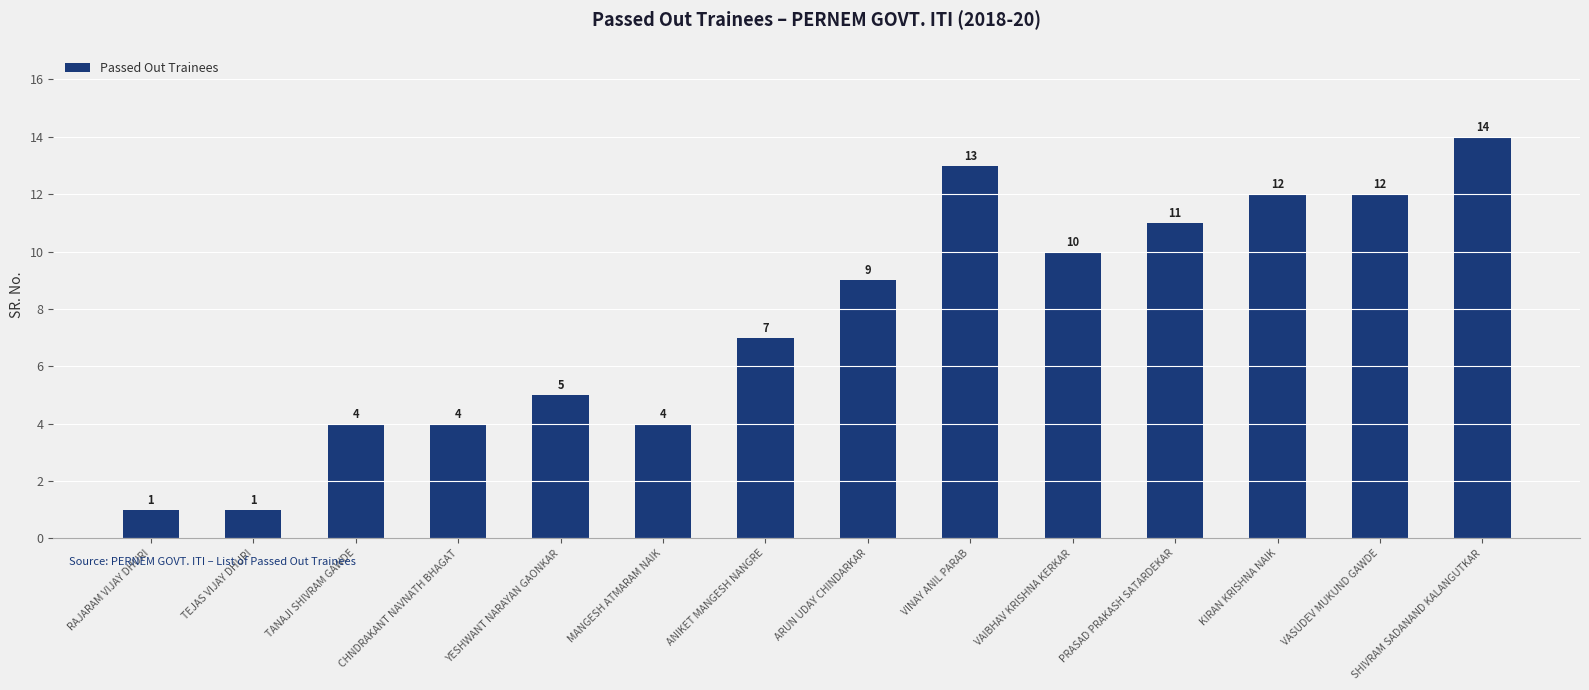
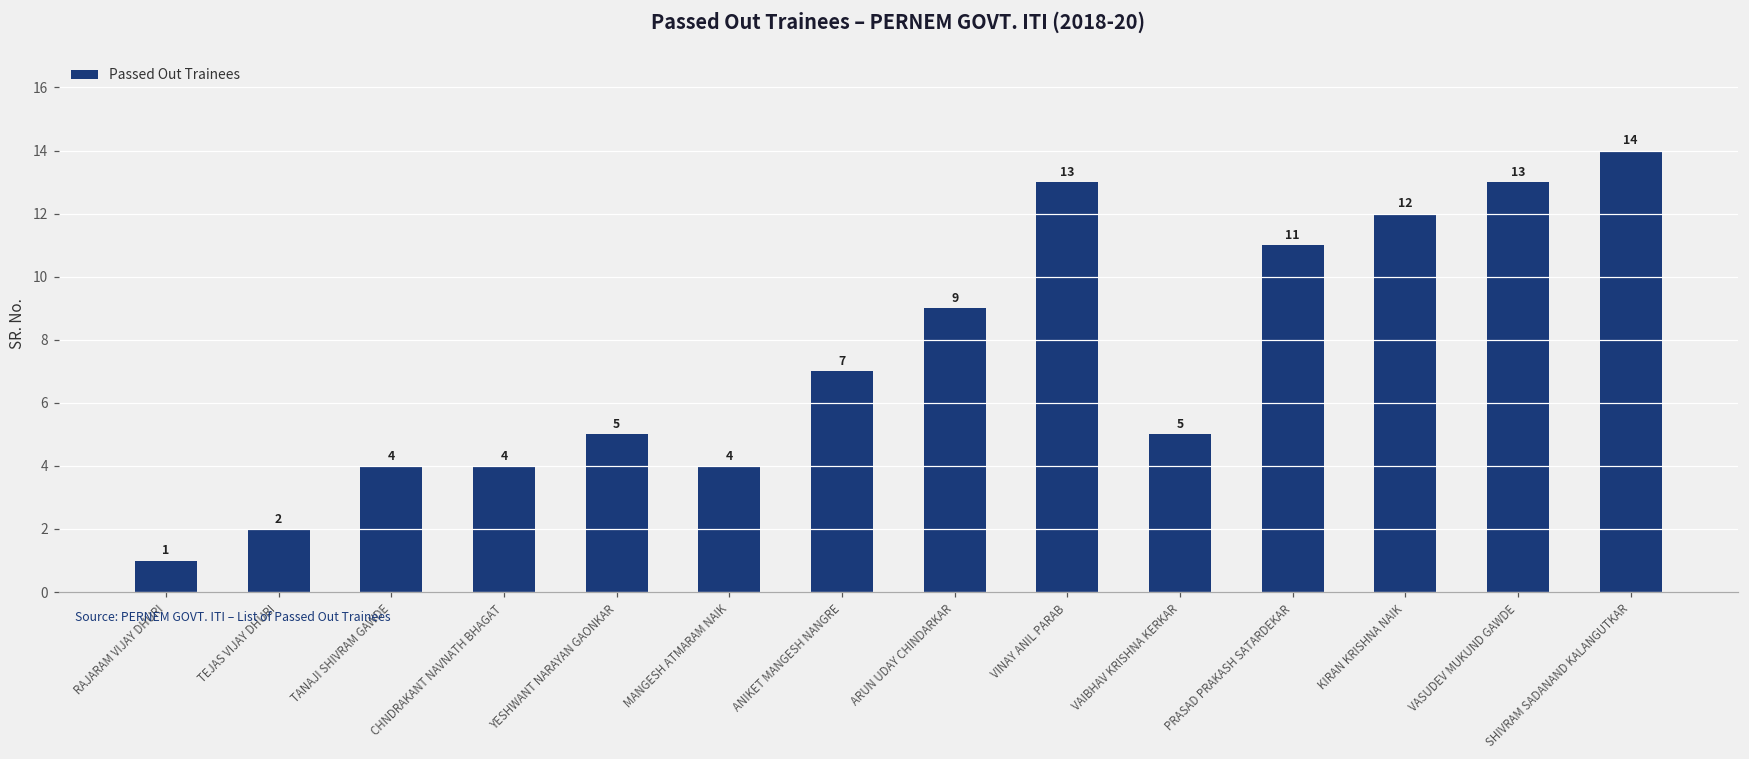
TEJAS VIJAY DHURI: 1 -> 2
VAIBHAV KRISHNA KERKAR: 10 -> 5
VASUDEV MUKUND GAWDE: 12 -> 13
